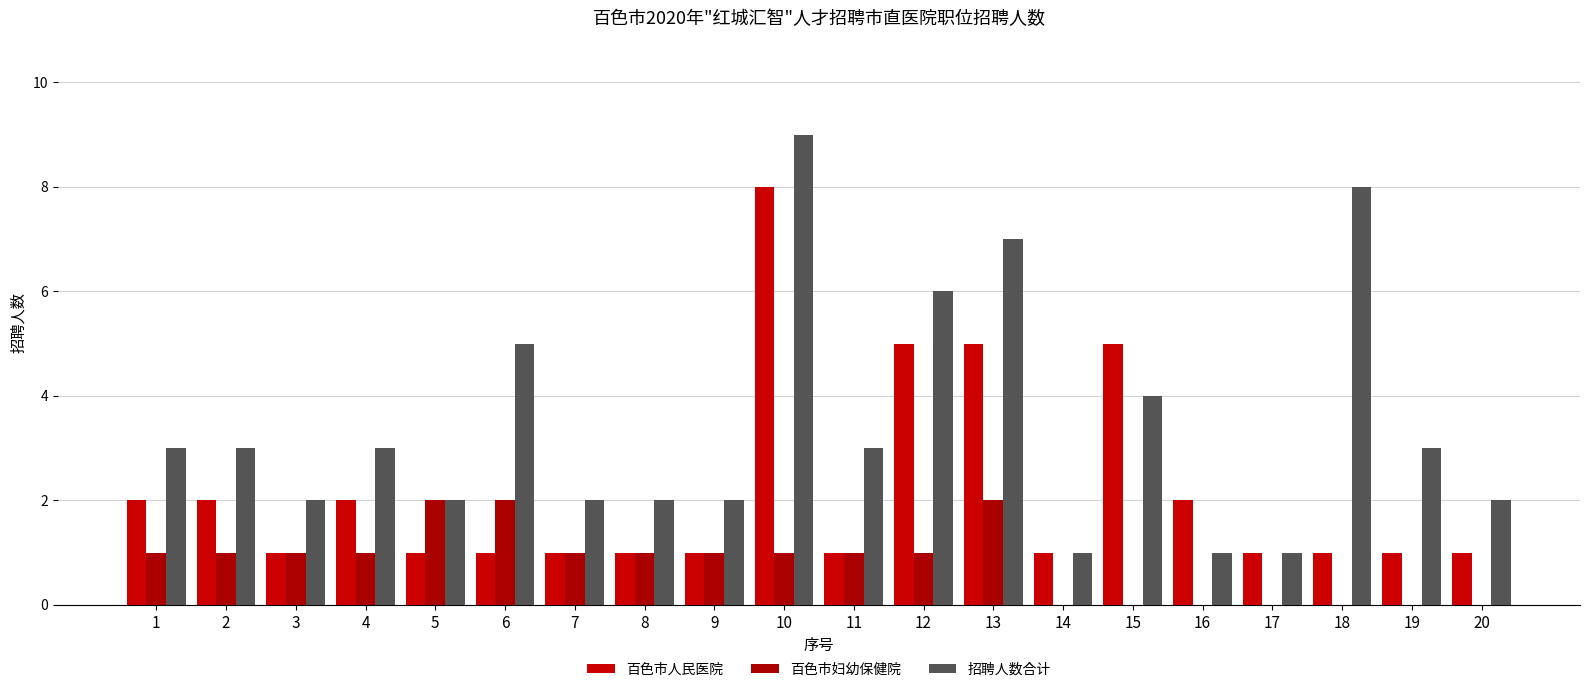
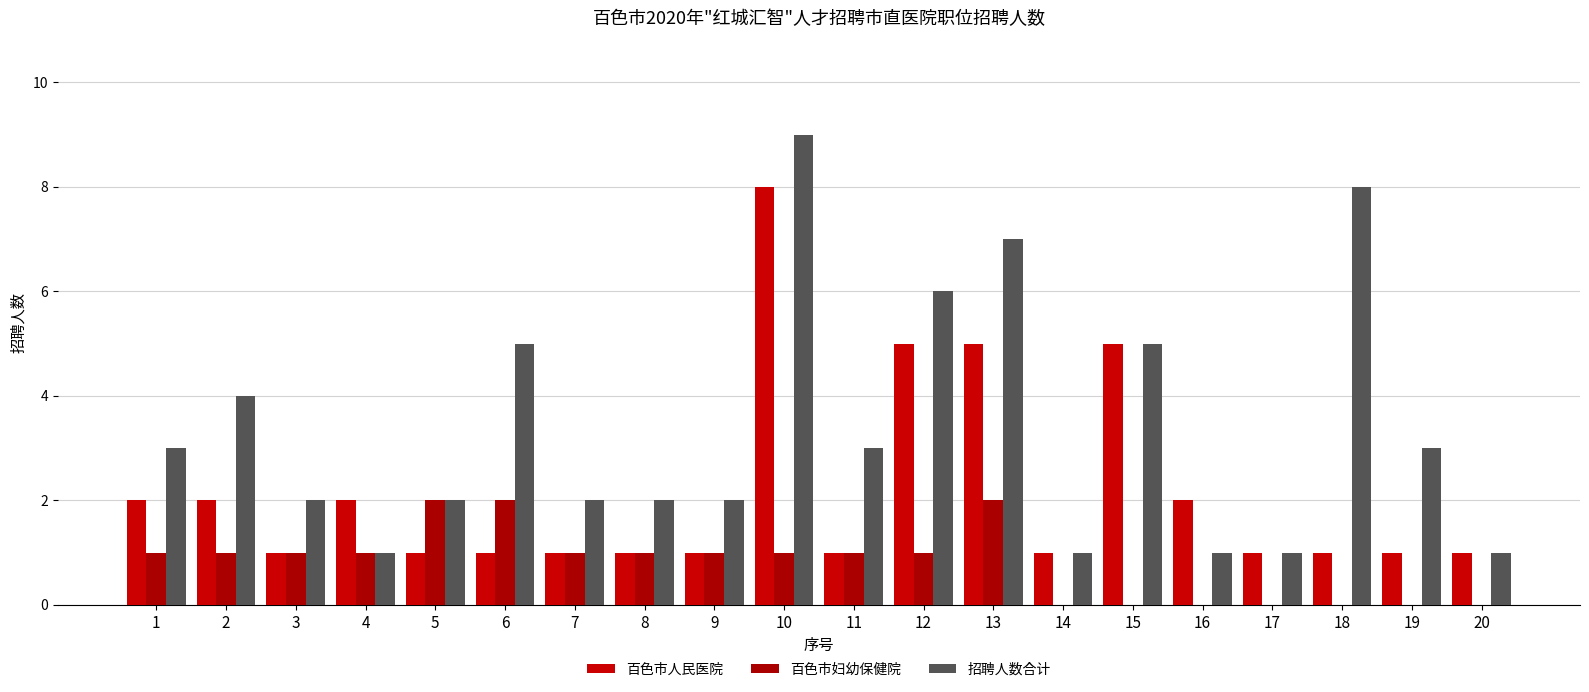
招聘人数合计, 2: 3 -> 4
招聘人数合计, 4: 3 -> 1
招聘人数合计, 15: 4 -> 5
招聘人数合计, 20: 2 -> 1
